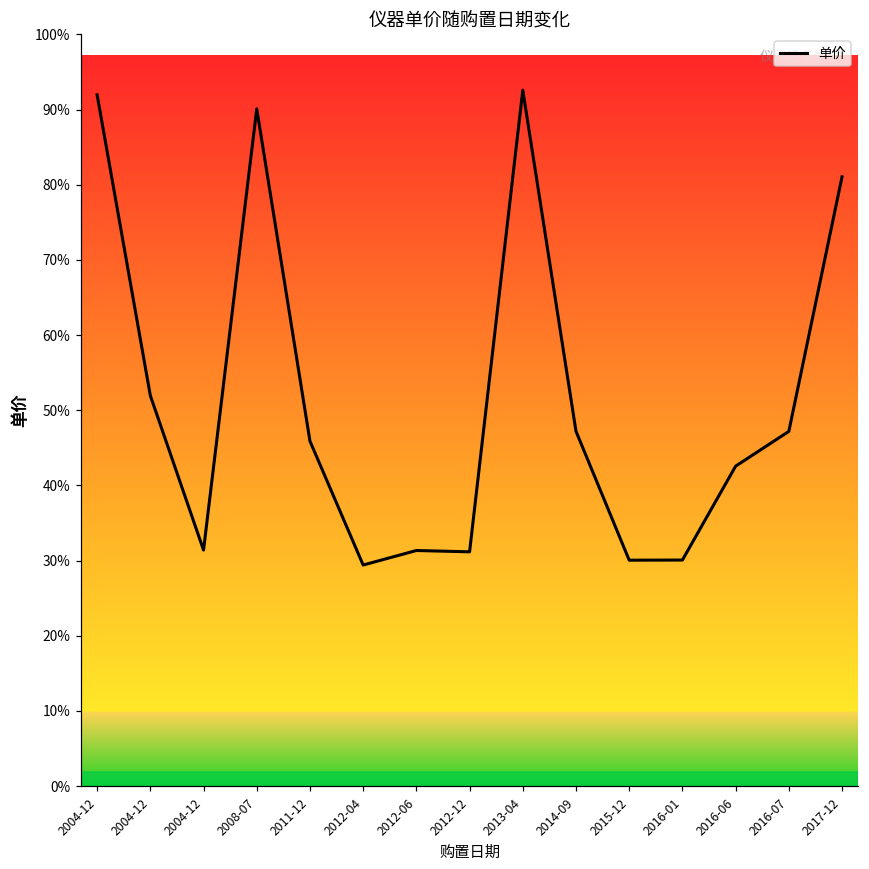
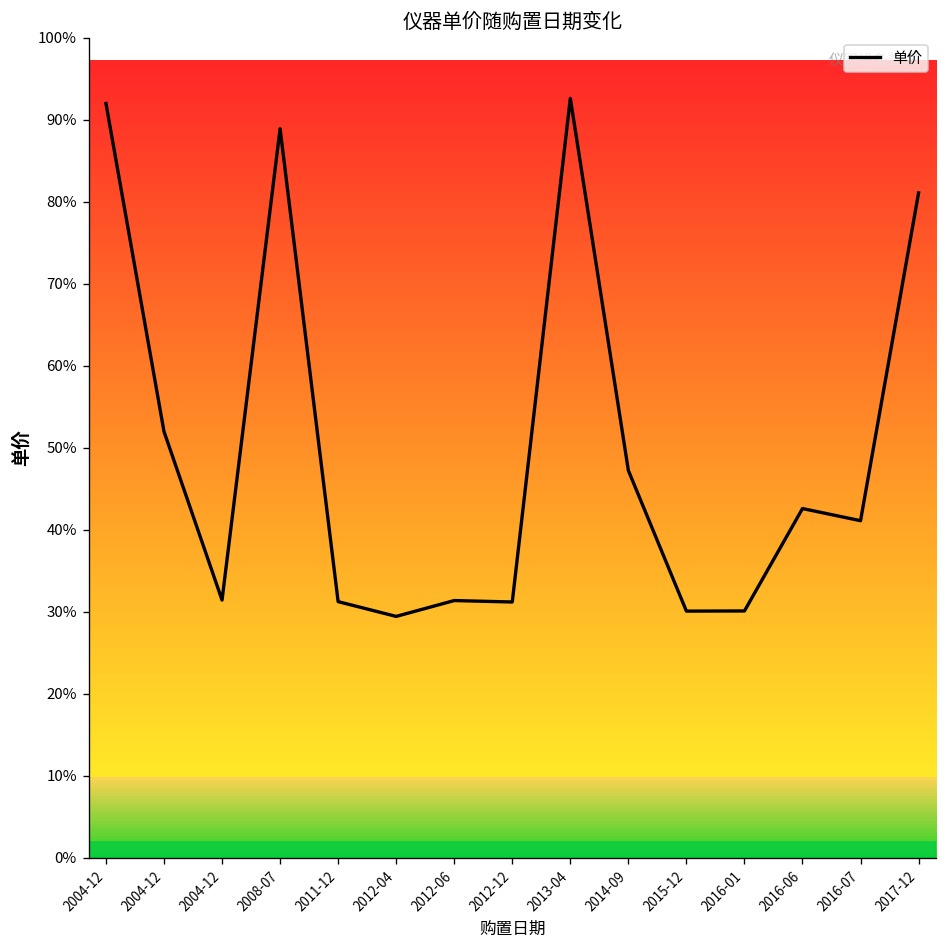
2008-07: 90% -> 89%
2011-12: 46% -> 31%
2016-07: 47% -> 41%
